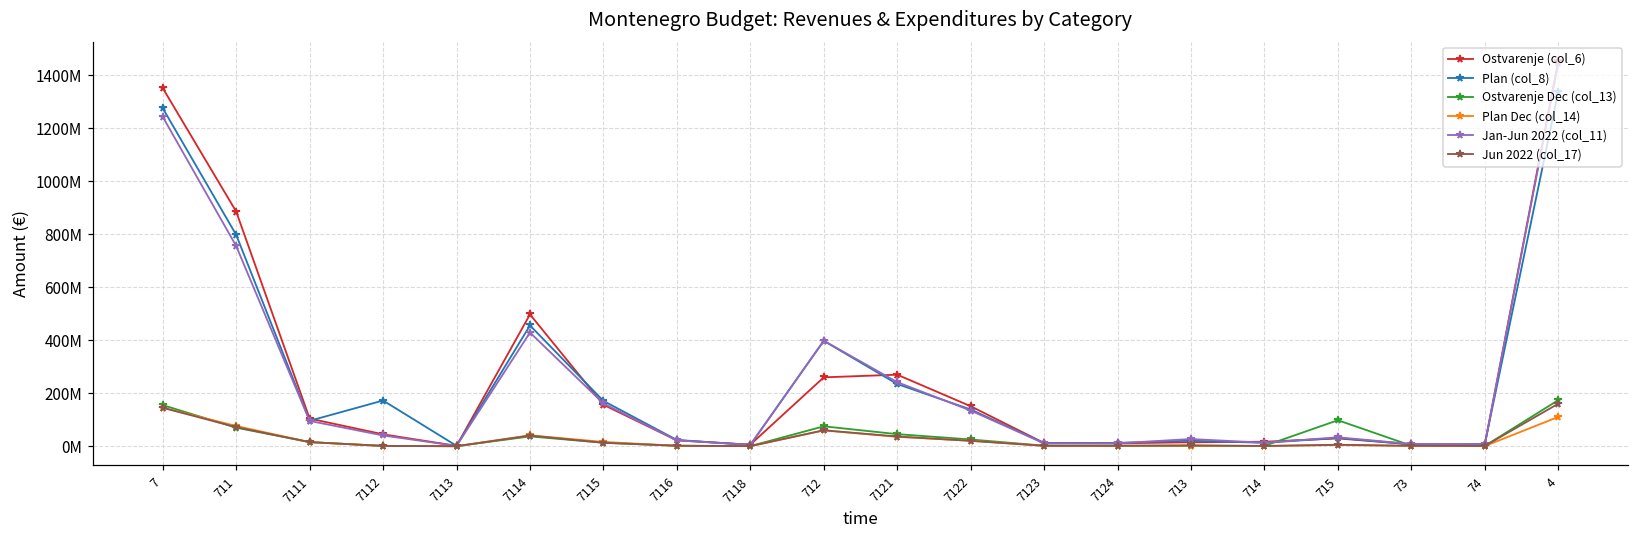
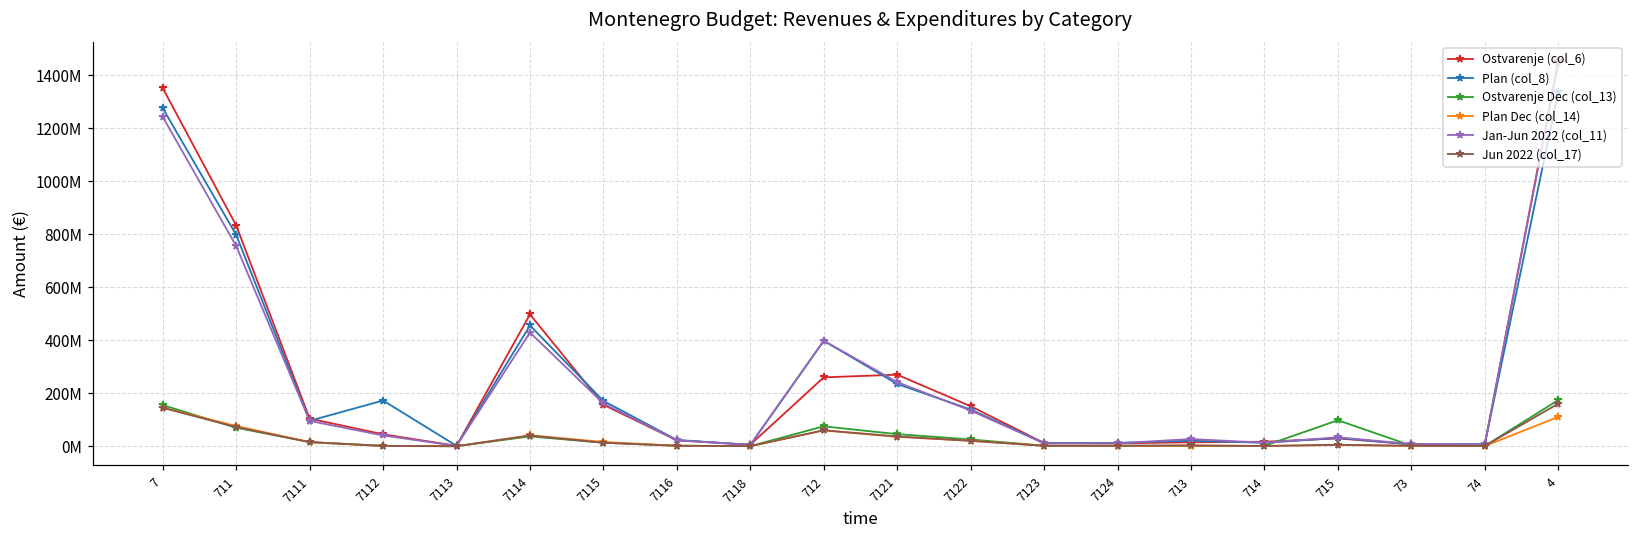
Ostvarenje (col_6), 711: 890000000 -> 830000000
